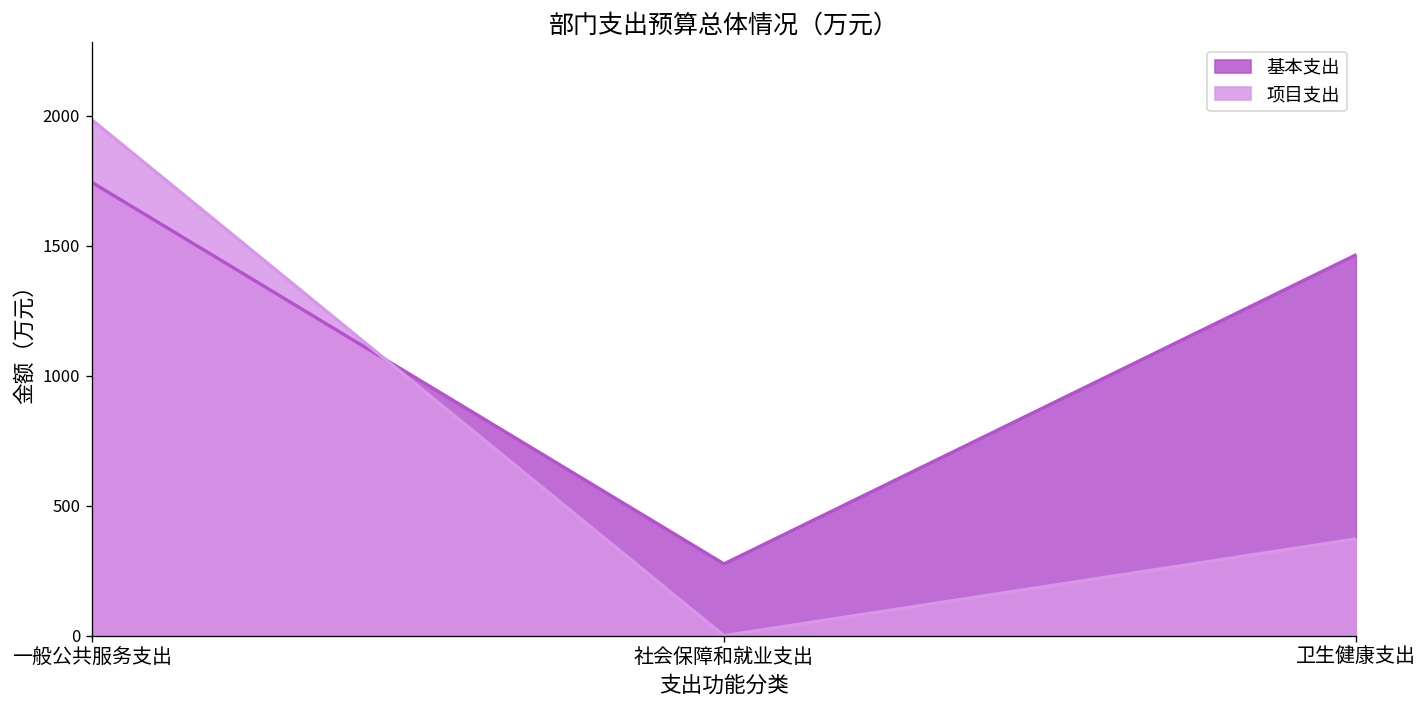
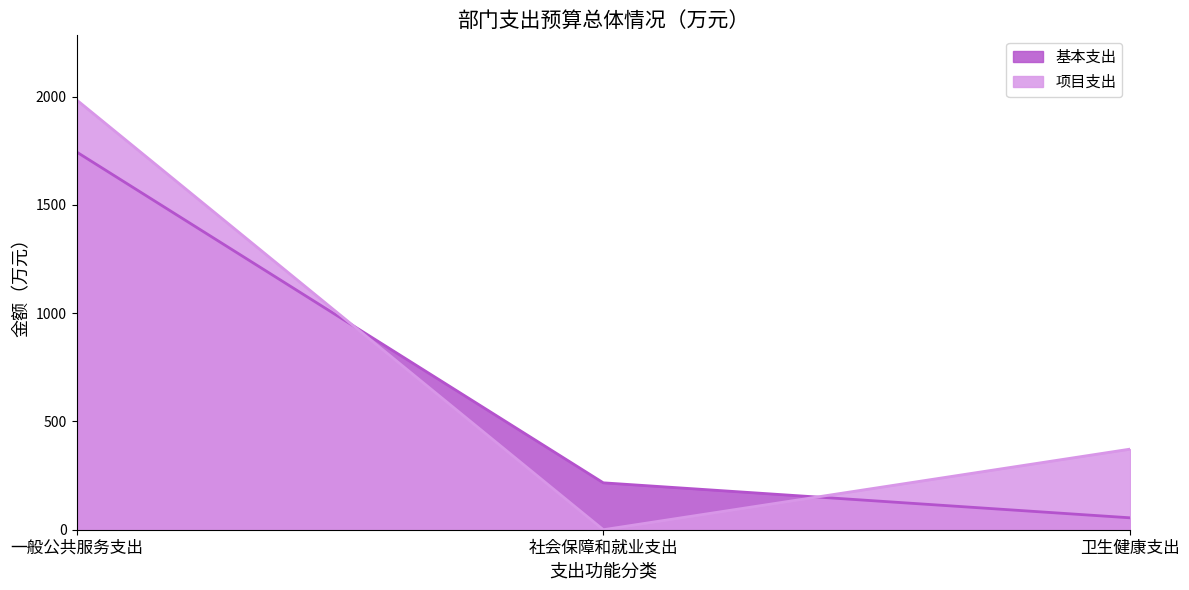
基本支出, 社会保障和就业支出: 280 -> 220
基本支出, 卫生健康支出: 1470 -> 60
